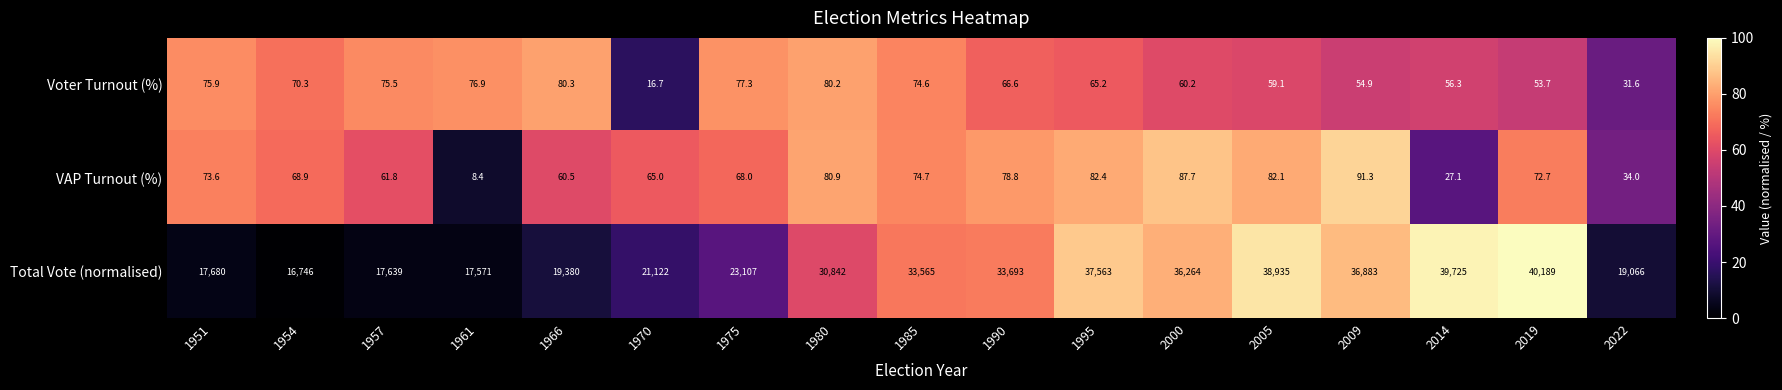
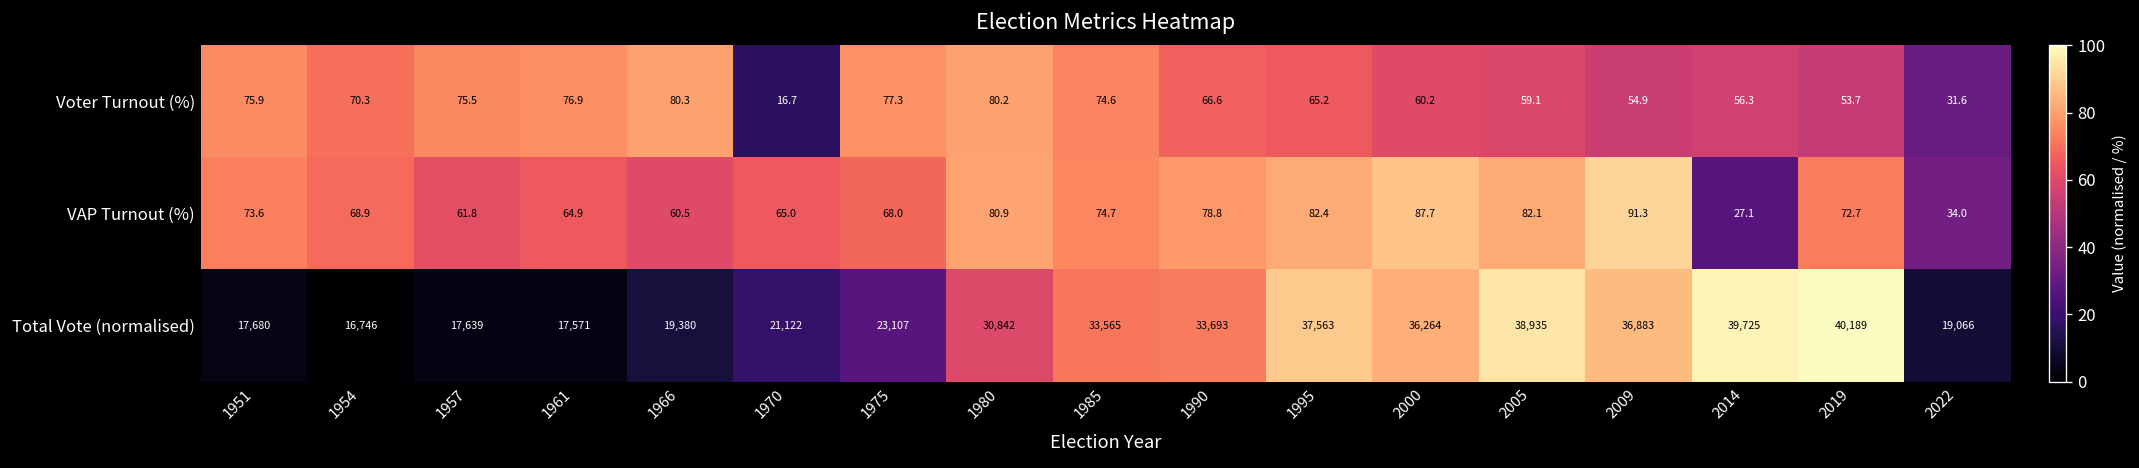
VAP Turnout (%), 1961: 8.4 -> 64.9
